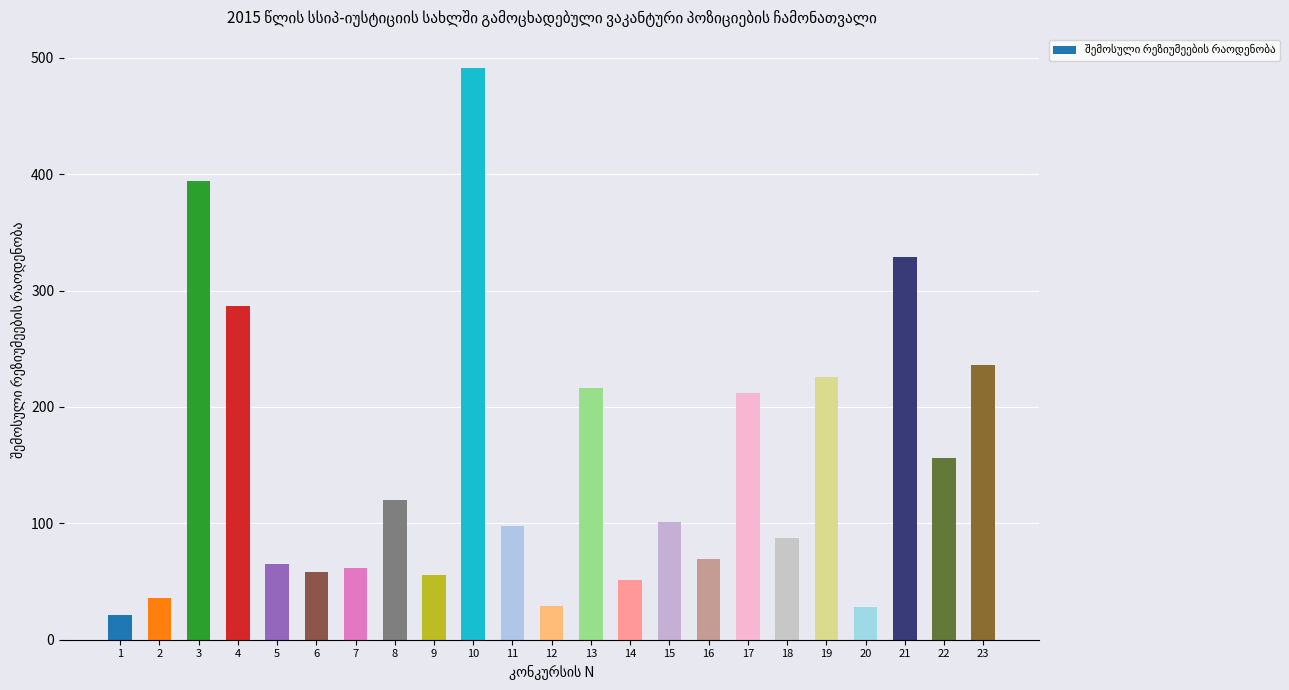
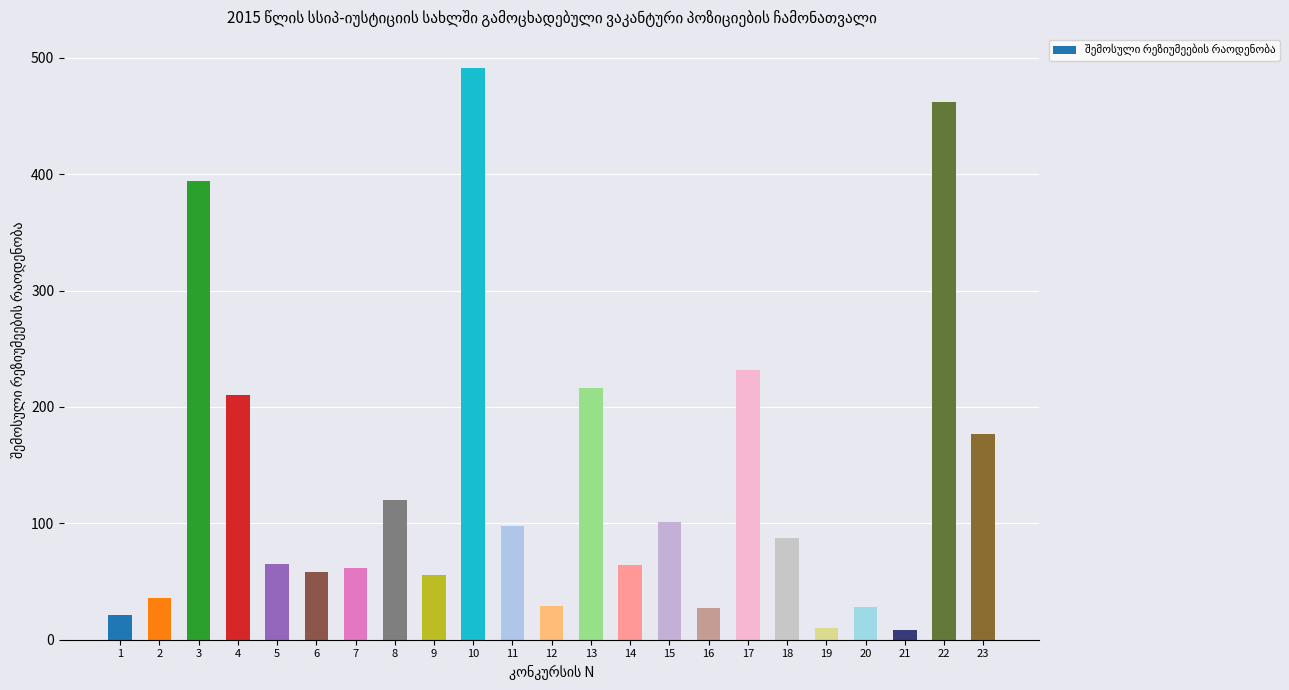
4: 287 -> 210
14: 51 -> 64
16: 69 -> 27
17: 212 -> 232
19: 226 -> 10
21: 329 -> 8
22: 156 -> 462
23: 236 -> 177
